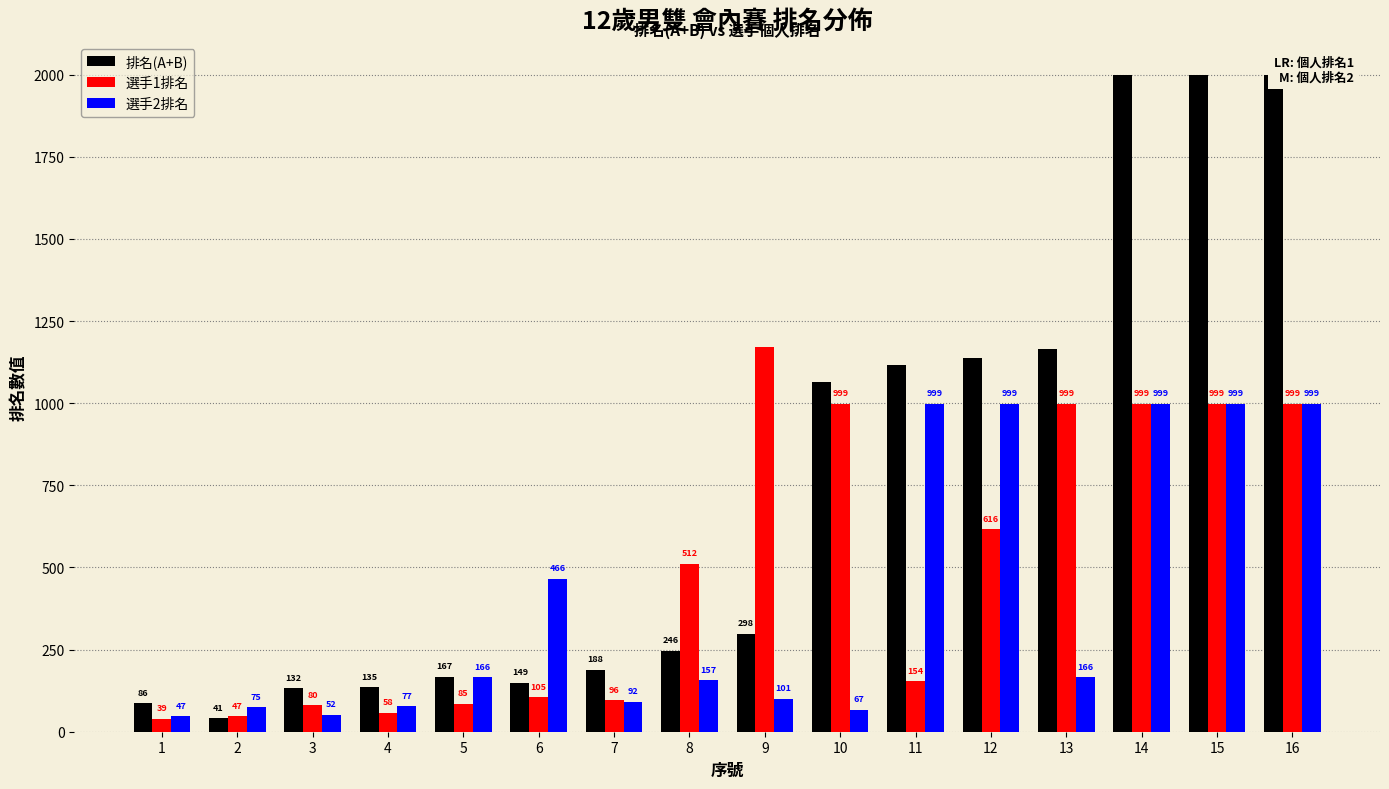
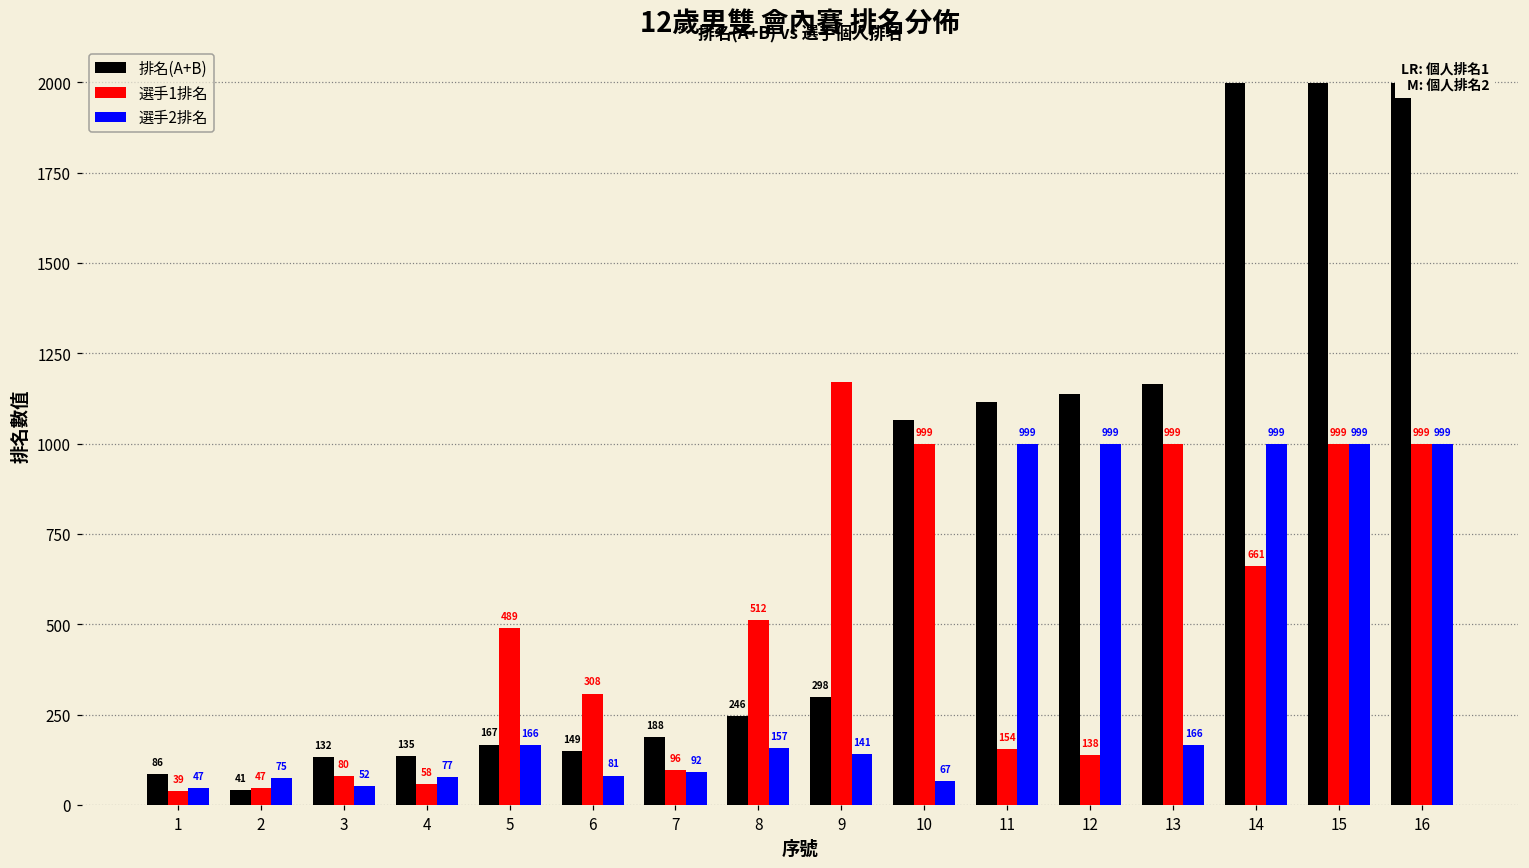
選手1排名, 5: 85 -> 489
選手1排名, 6: 105 -> 308
選手2排名, 6: 466 -> 81
選手2排名, 9: 101 -> 141
選手1排名, 12: 616 -> 138
選手1排名, 14: 999 -> 661
